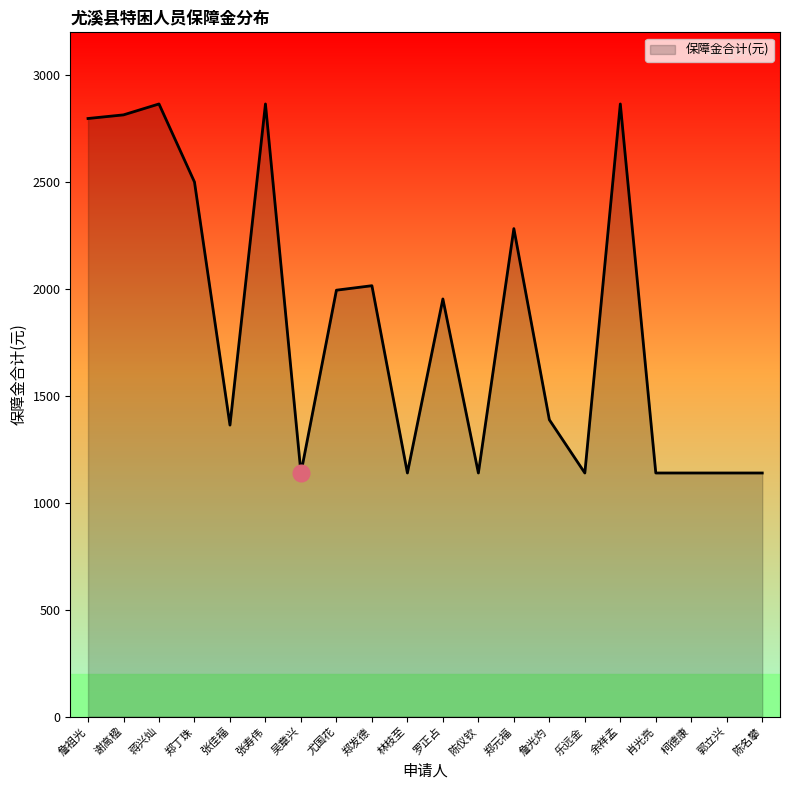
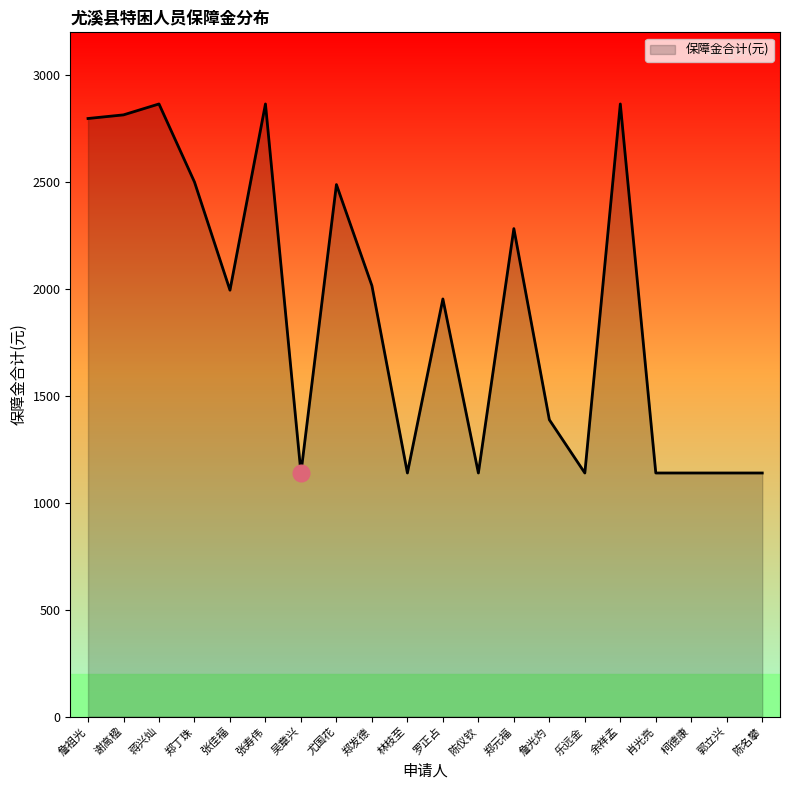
保障金合计(元), 张佳福: 1360 -> 1990
保障金合计(元), 尤国花: 1990 -> 2490
